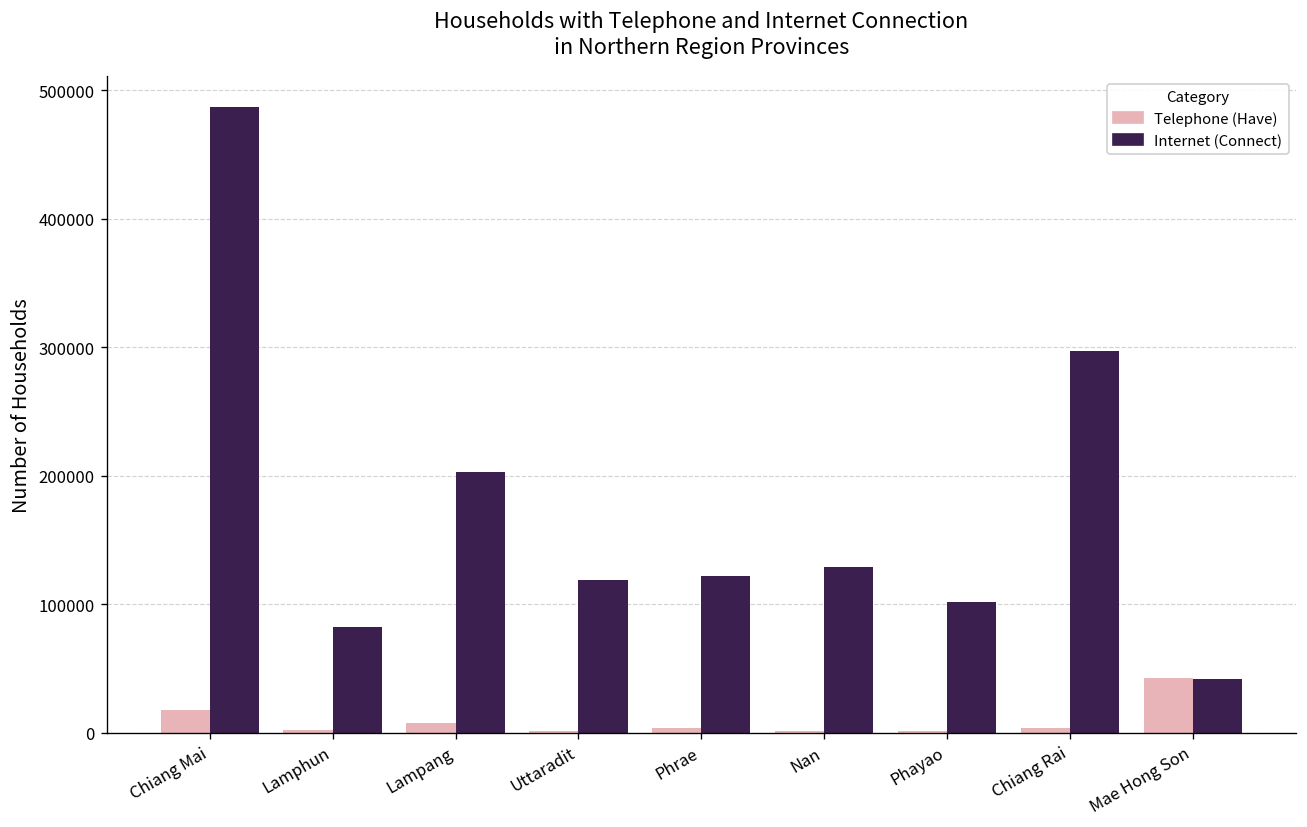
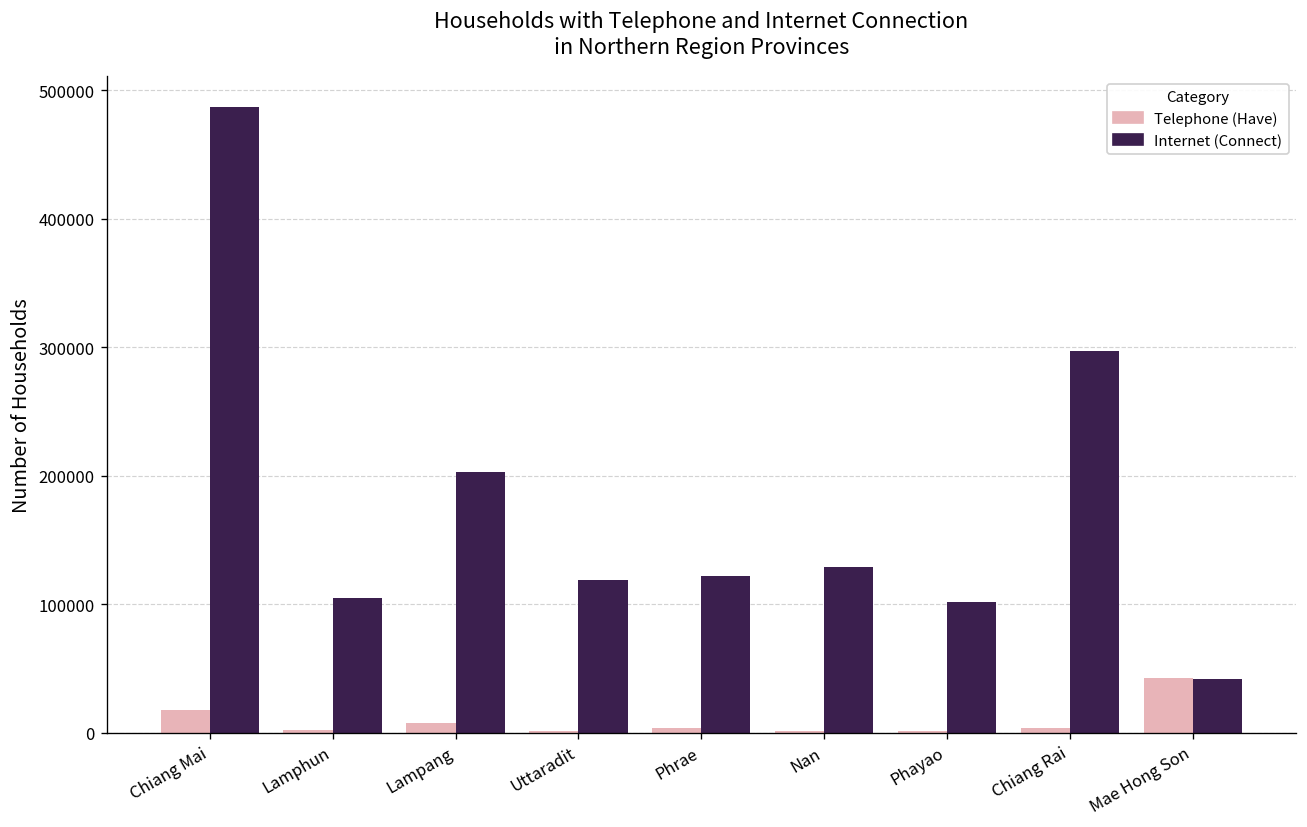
Internet (Connect), Lamphun: 82000 -> 105000
